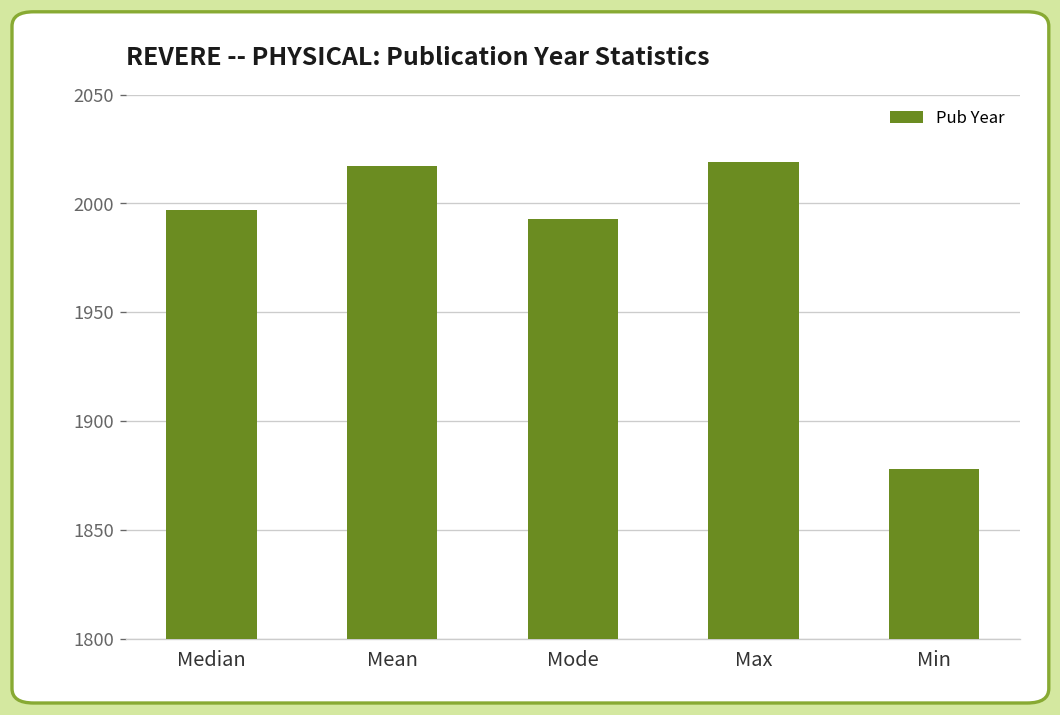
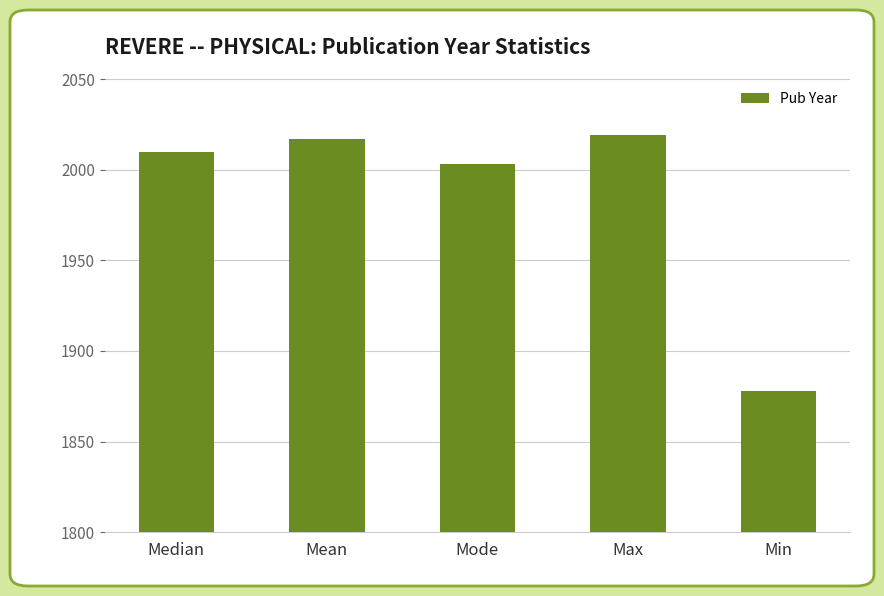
Median: 1997 -> 2010
Mode: 1993 -> 2003
